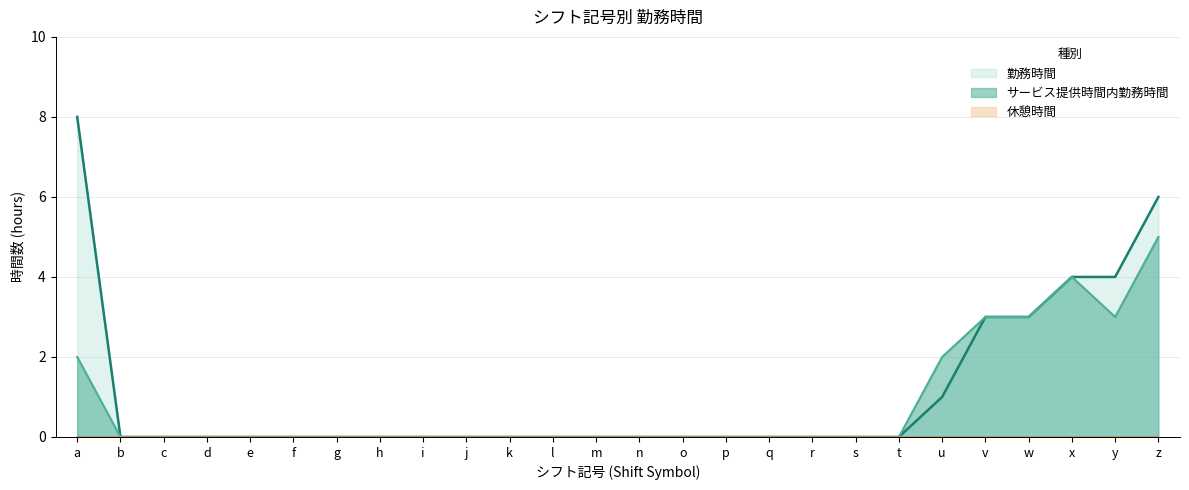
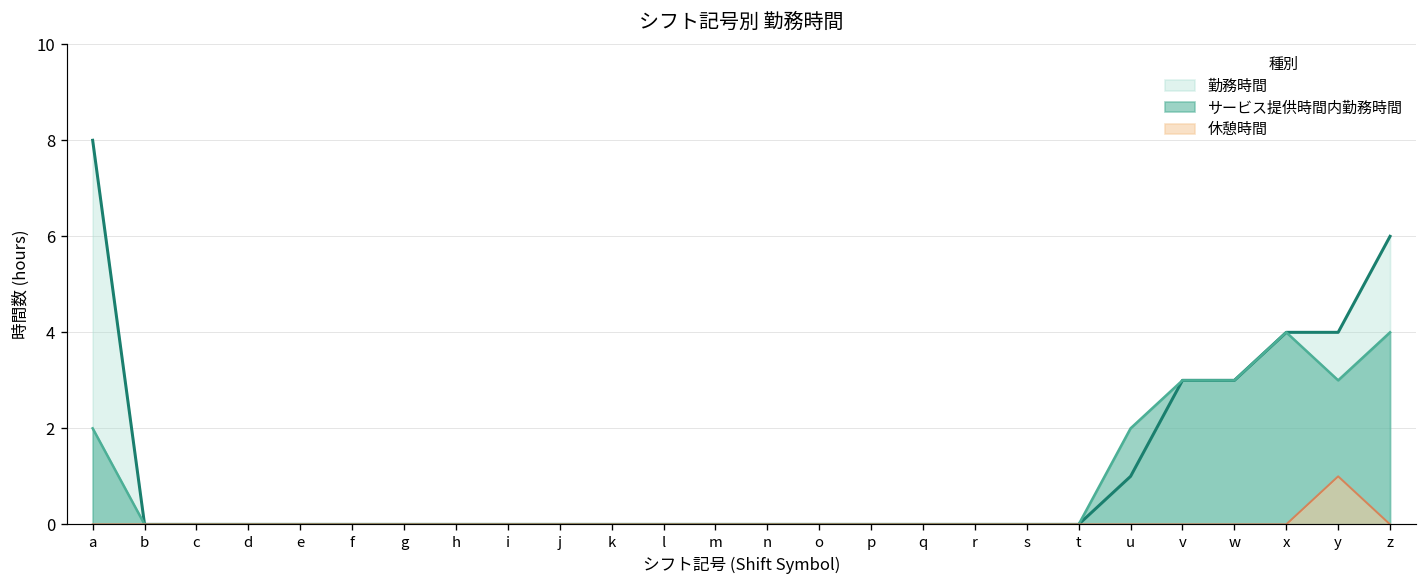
休憩時間, y: 0 -> 1
サービス提供時間内勤務時間, z: 5 -> 4
